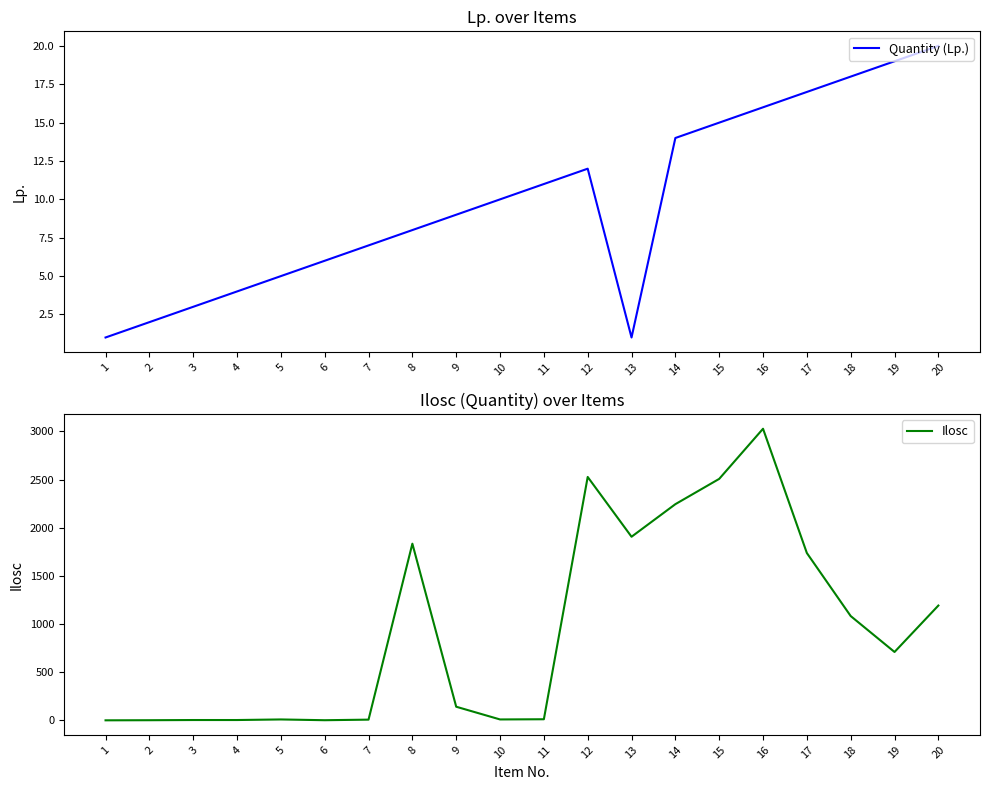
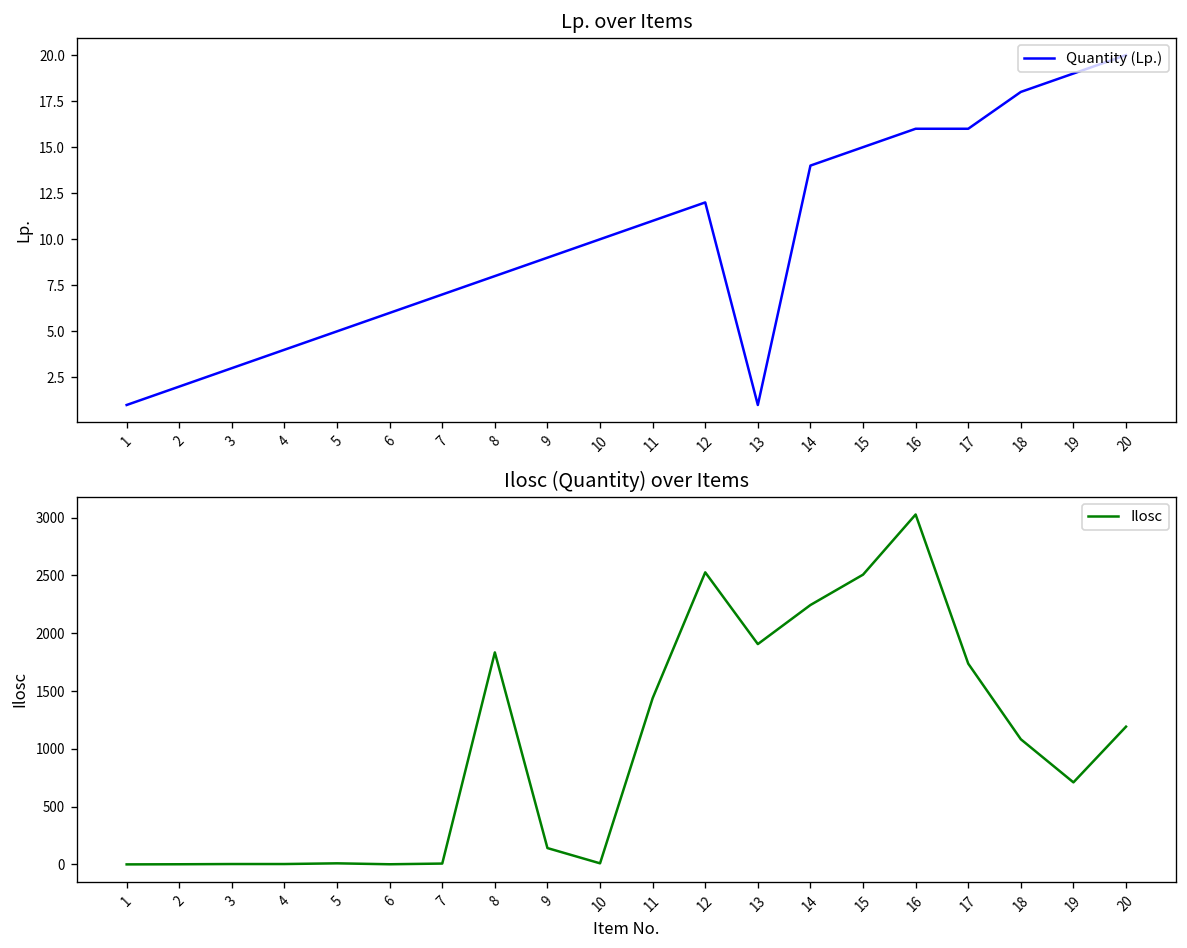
Lp. over Items, 17: 17 -> 16
Ilosc (Quantity) over Items, 11: 0 -> 1400
